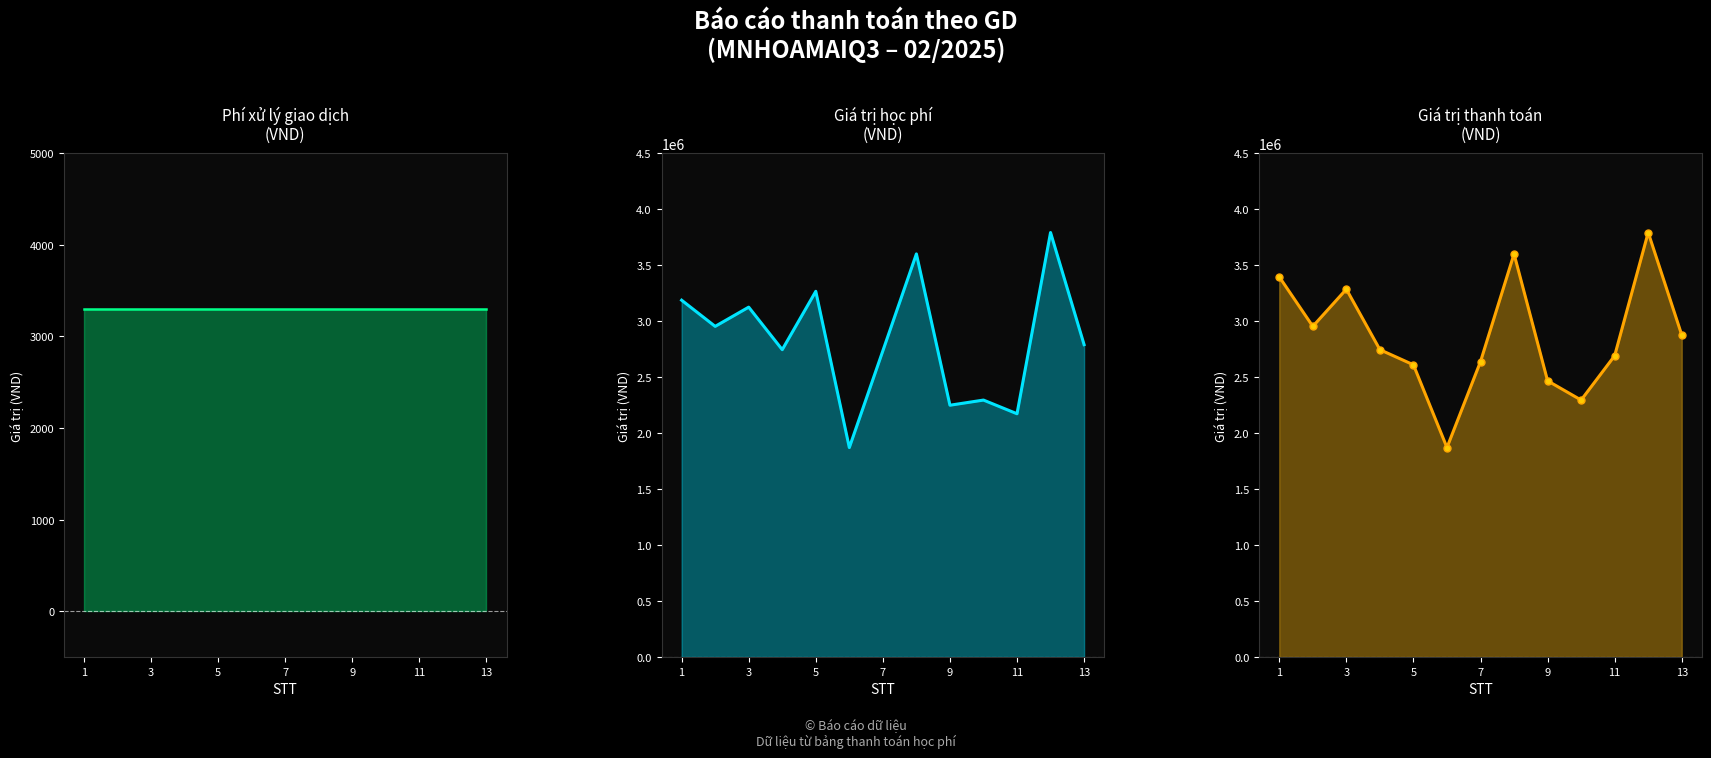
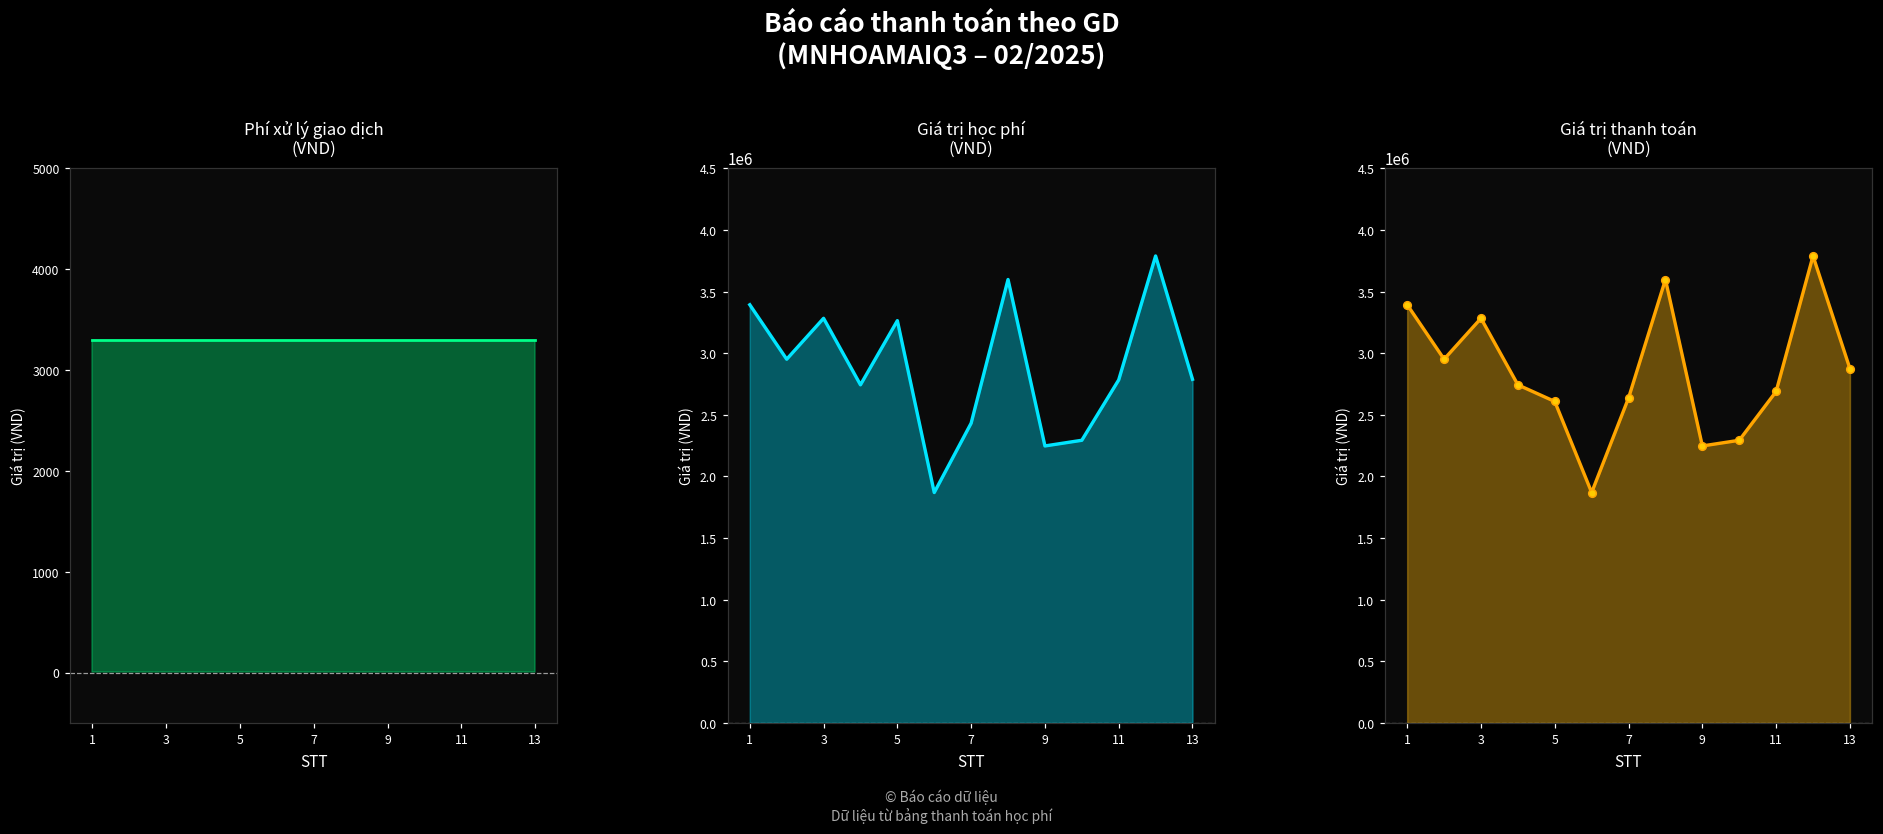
Giá trị học phí (VND), 1: 3190000 -> 3390000
Giá trị học phí (VND), 3: 3120000 -> 3280000
Giá trị học phí (VND), 7: 2730000 -> 2430000
Giá trị học phí (VND), 11: 2170000 -> 2780000
Giá trị thanh toán (VND), 9: 2470000 -> 2250000
